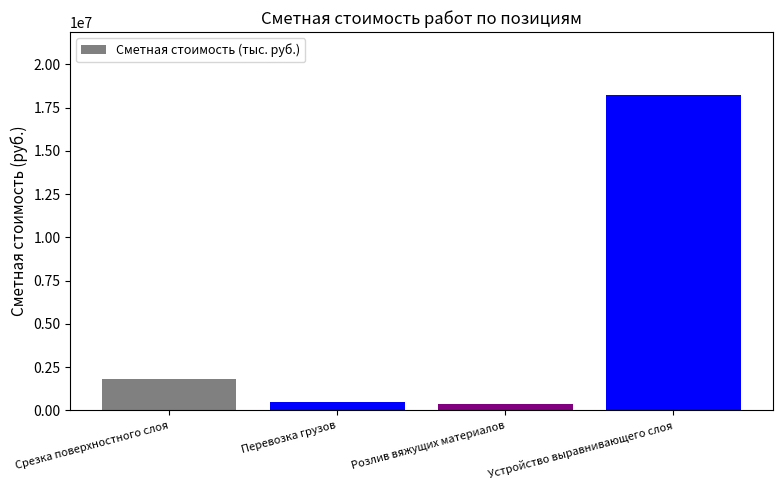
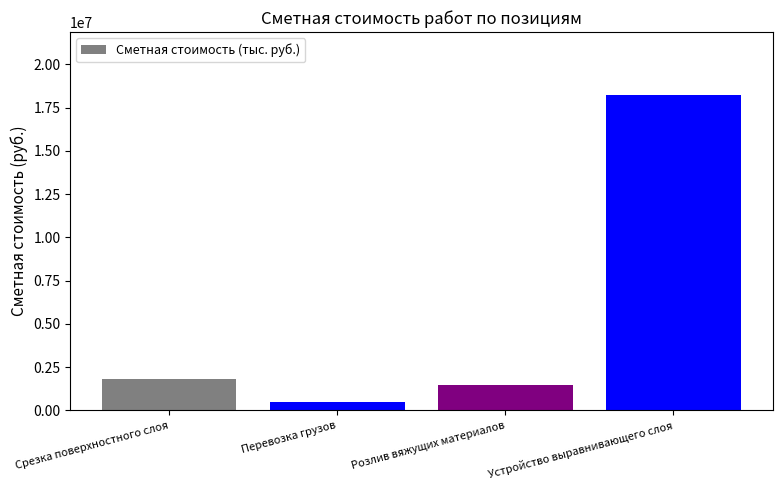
Розлив вяжущих материалов: 400000 -> 1400000
